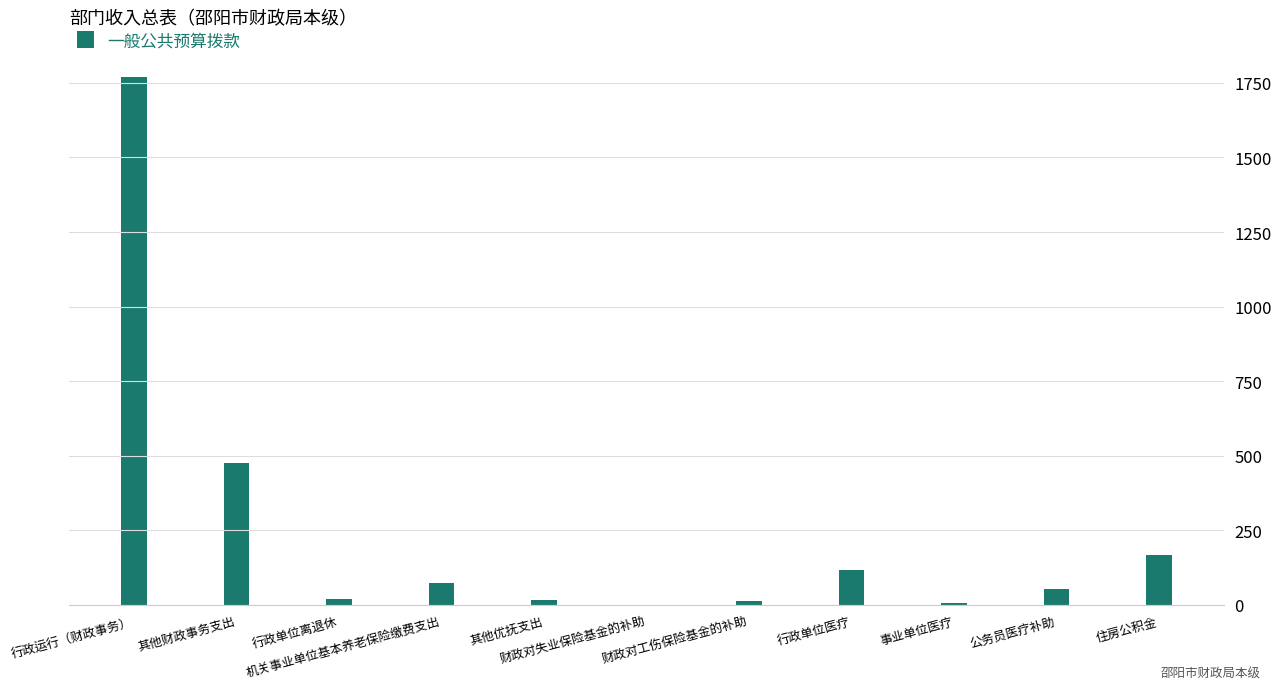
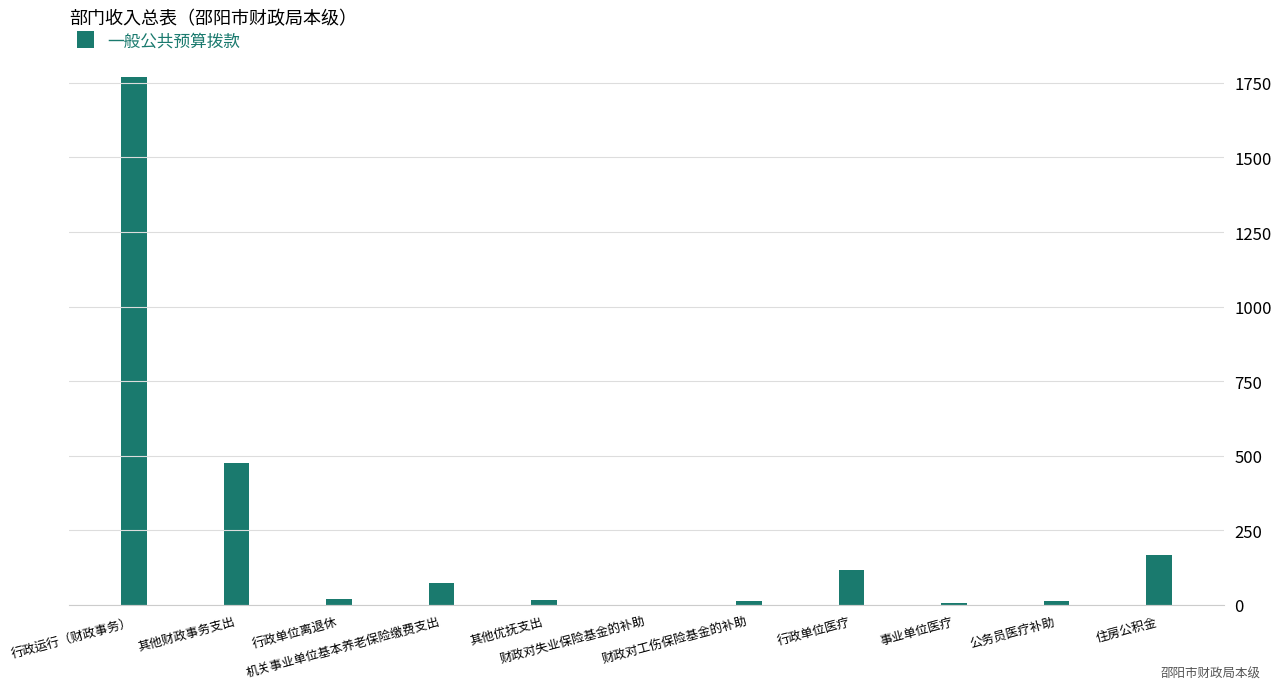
公务员医疗补助: 50 -> 10
